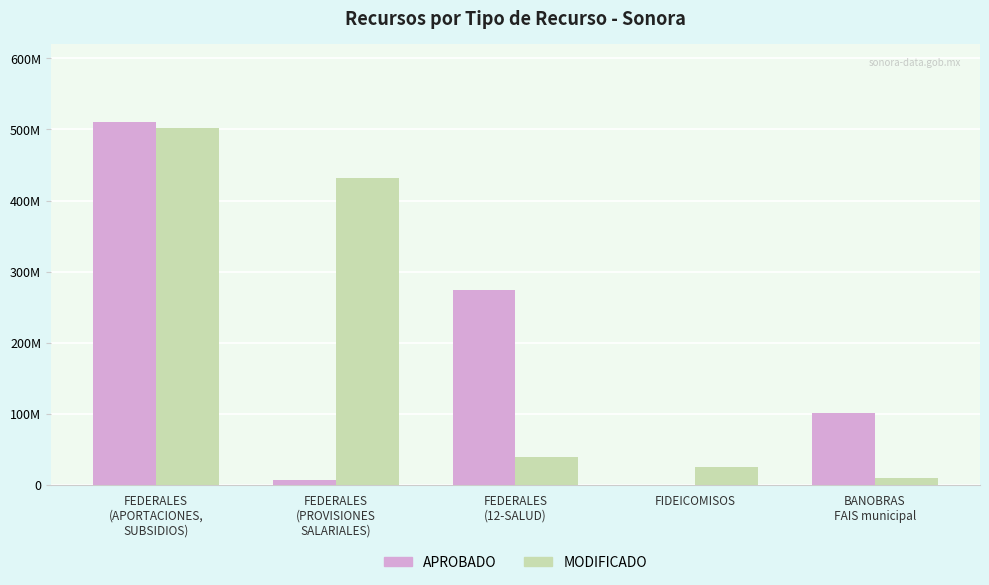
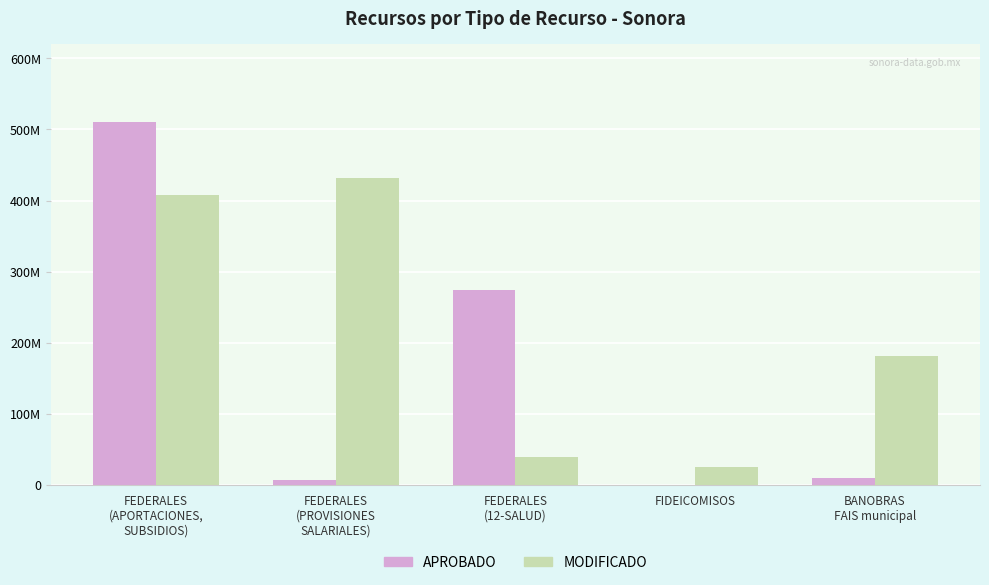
MODIFICADO, FEDERALES (APORTACIONES, SUBSIDIOS): 500000000 -> 410000000
APROBADO, BANOBRAS FAIS municipal: 100000000 -> 10000000
MODIFICADO, BANOBRAS FAIS municipal: 10000000 -> 180000000
